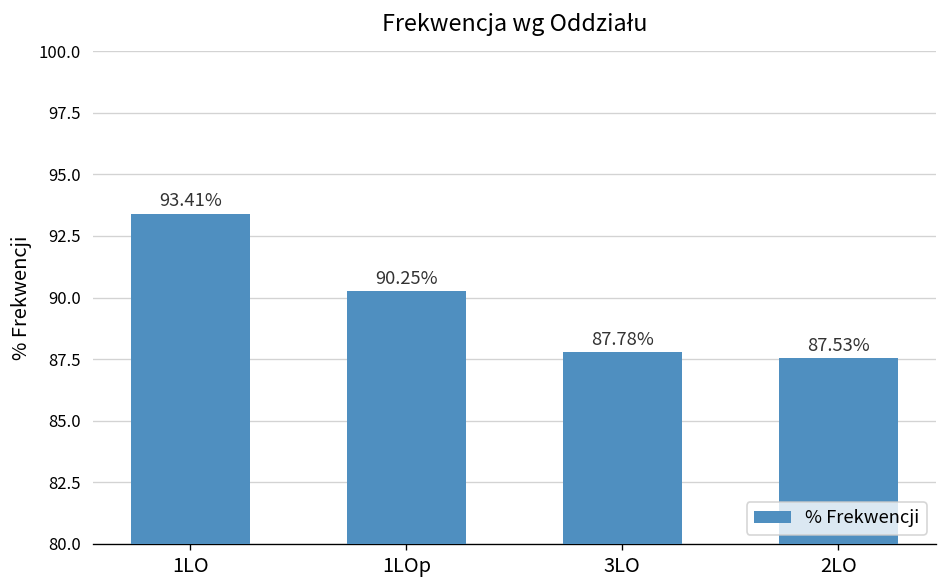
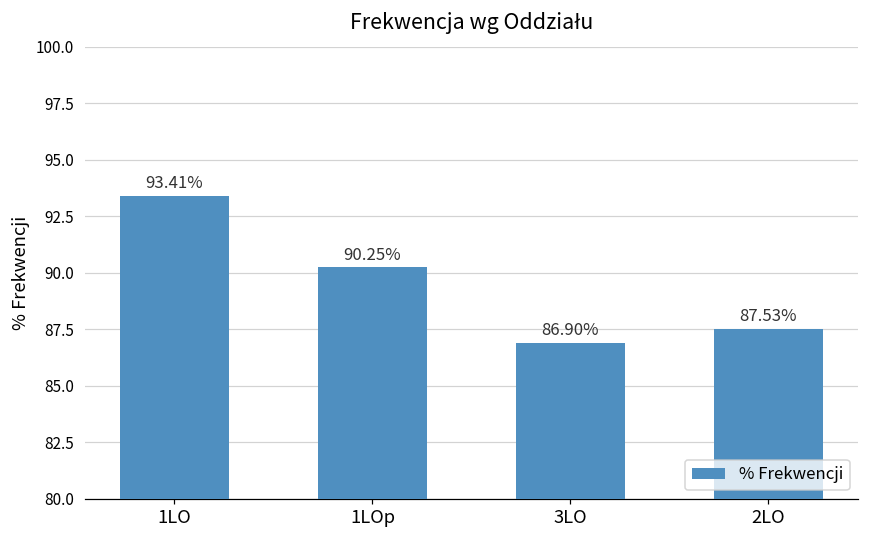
3LO: 87.78% -> 86.90%
